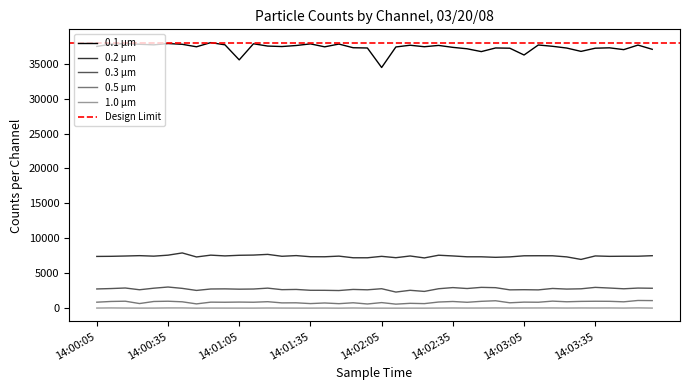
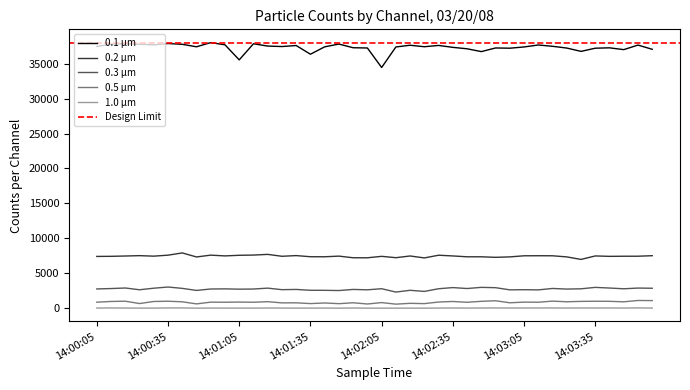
0.1 µm, 14:01:35: 38000 -> 36000
0.1 µm, 14:03:05: 36000 -> 37000
